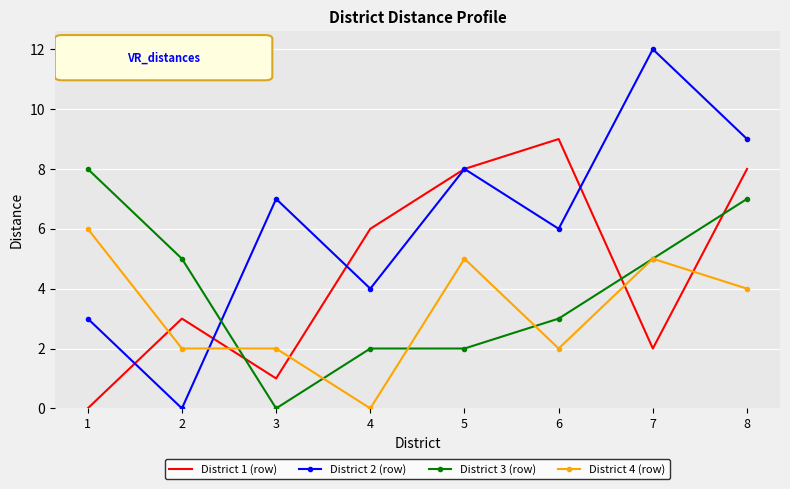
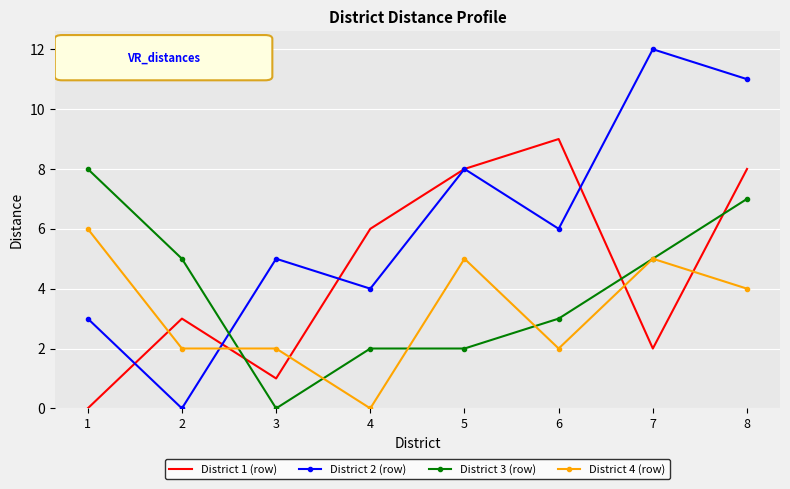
District 2 (row), 3: 7 -> 5
District 2 (row), 8: 9 -> 11
